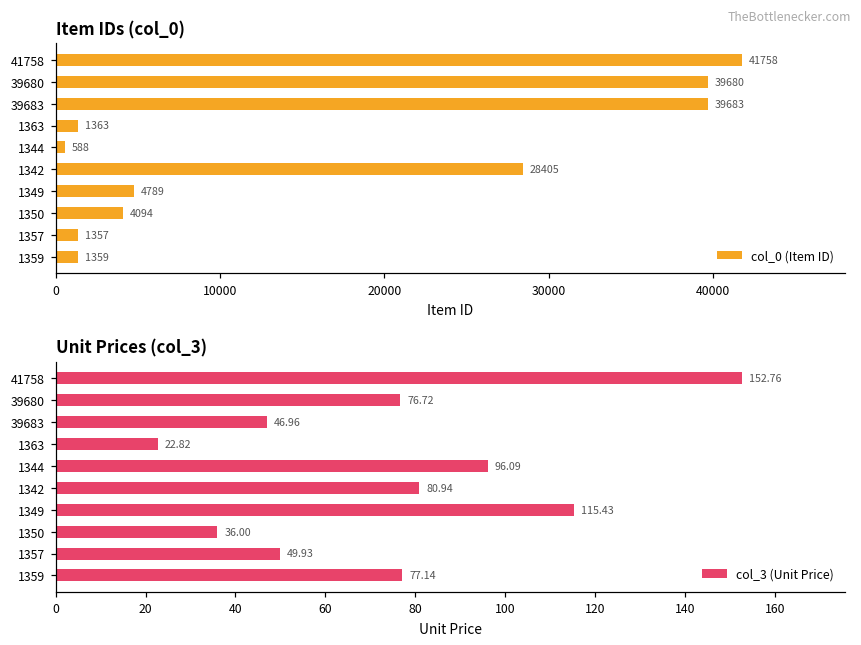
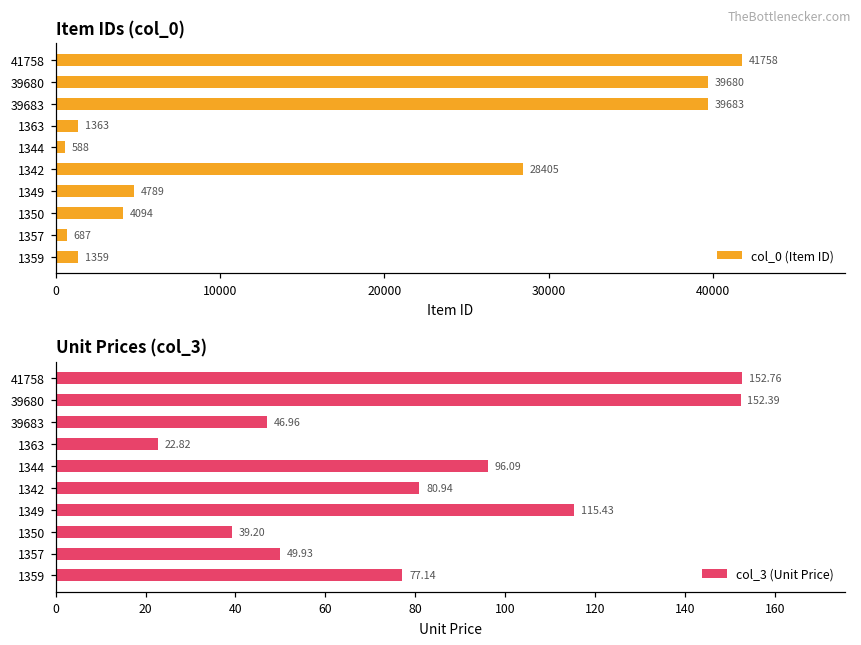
Item IDs (col_0), 1357: 1357 -> 687
Unit Prices (col_3), 39680: 76.72 -> 152.39
Unit Prices (col_3), 1350: 36.00 -> 39.20
